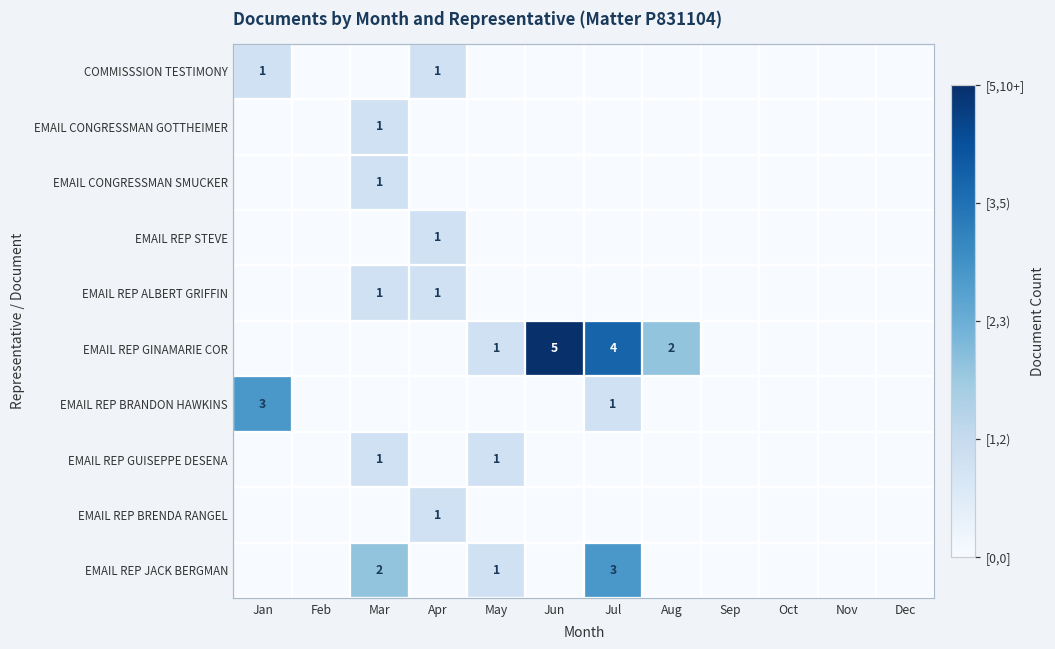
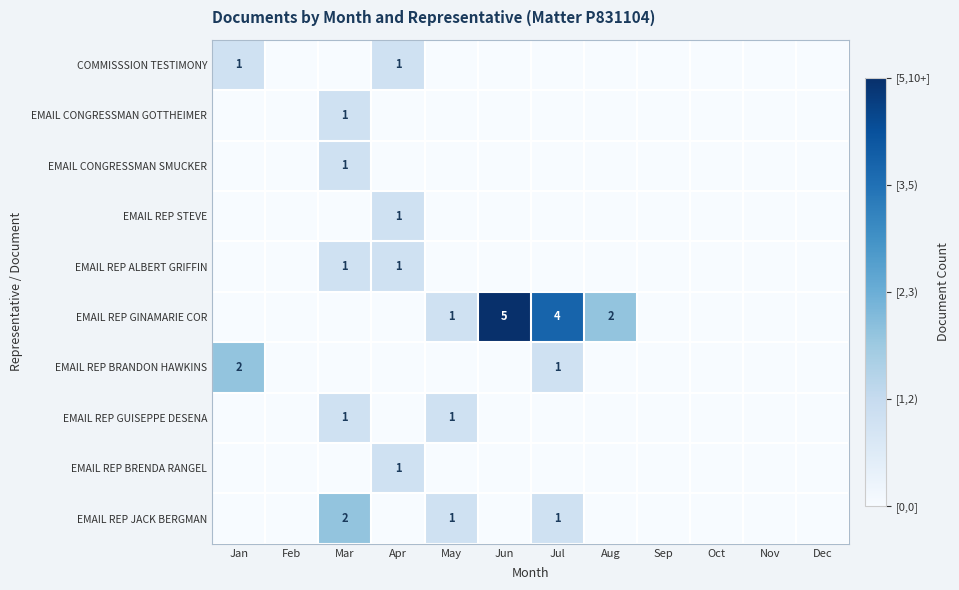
EMAIL REP BRANDON HAWKINS, Jan: 3 -> 2
EMAIL REP JACK BERGMAN, Jul: 3 -> 1
